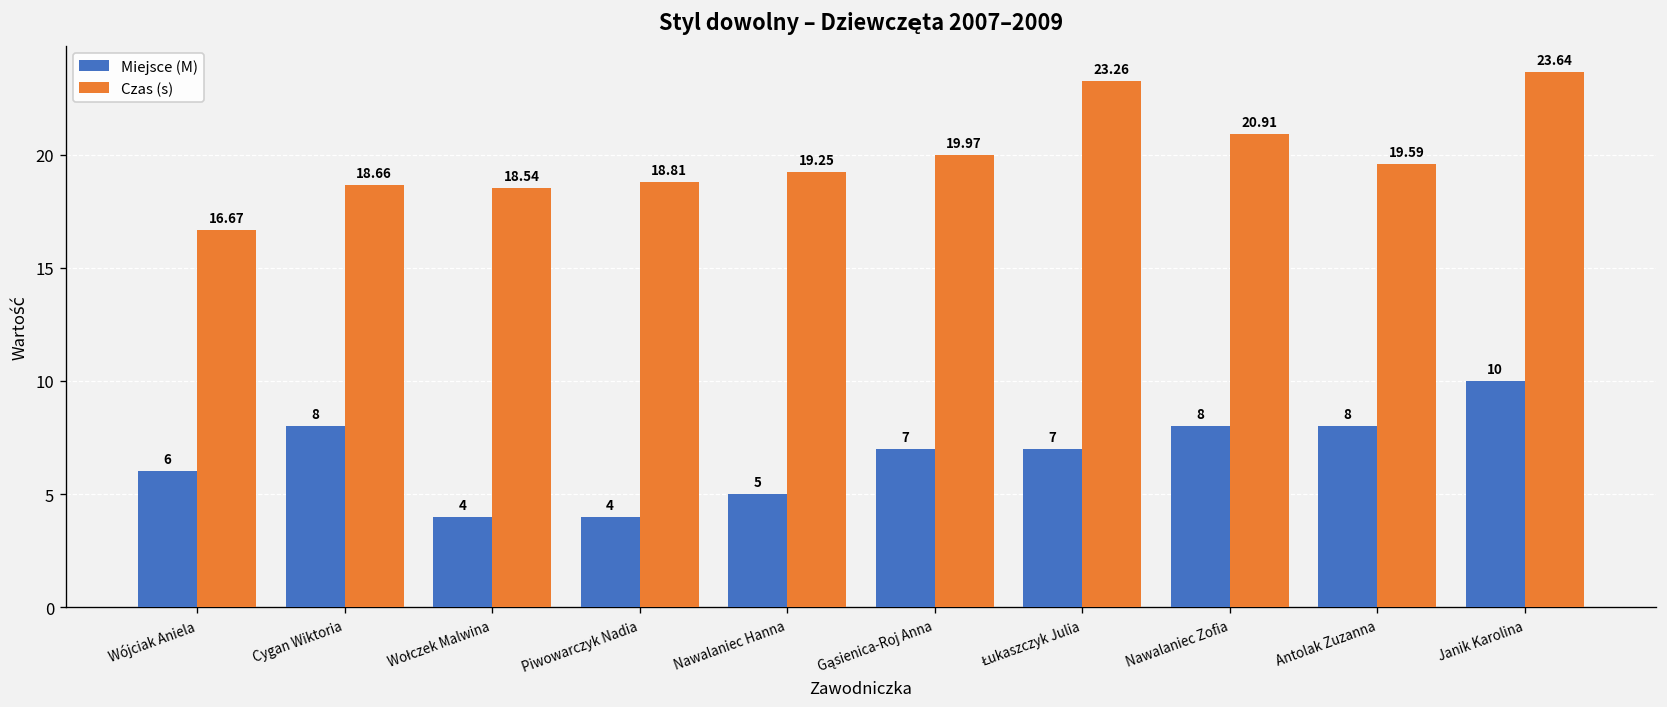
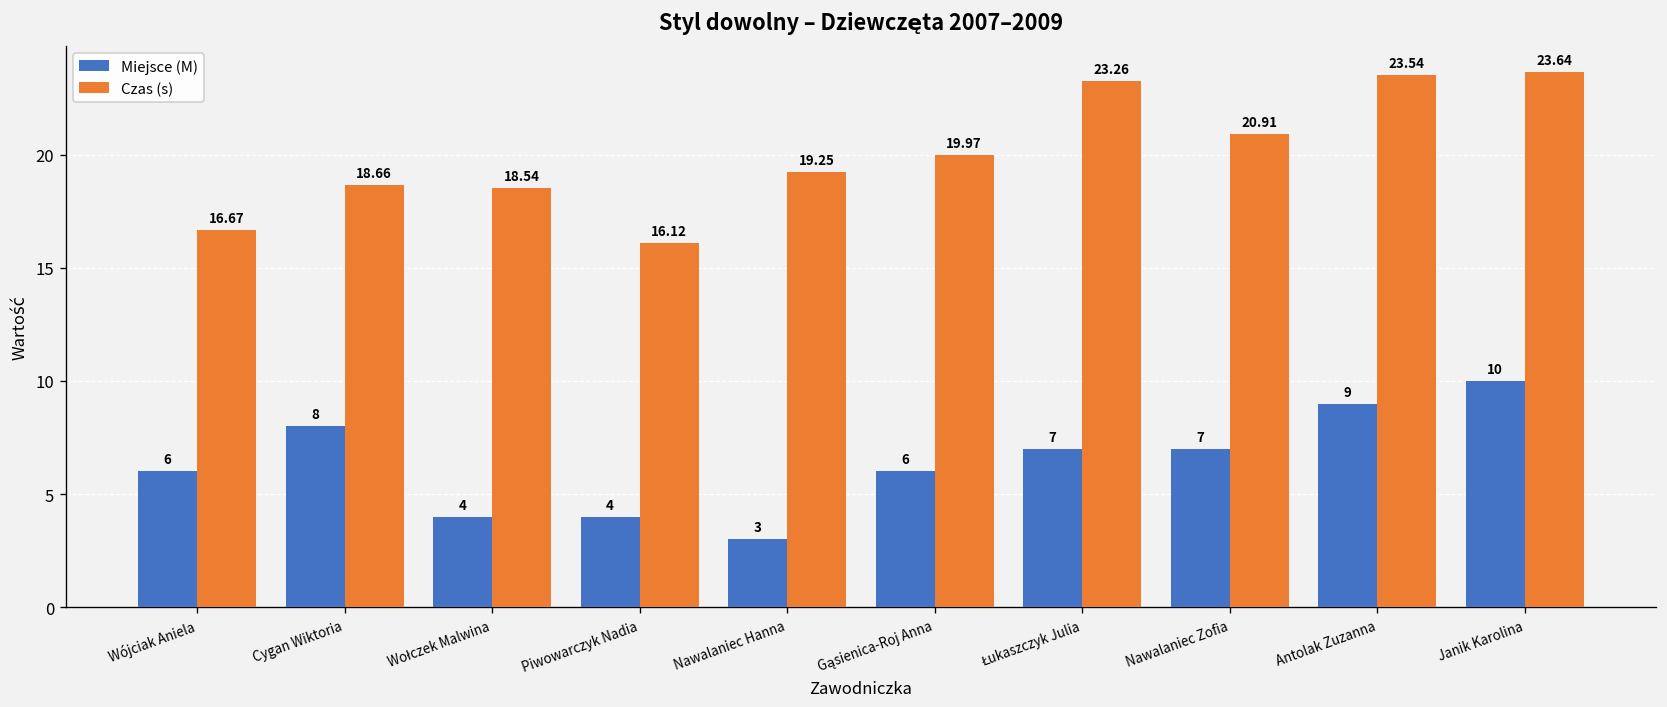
Czas (s), Piwowarczyk Nadia: 18.81 -> 16.12
Miejsce (M), Nawalaniec Hanna: 5 -> 3
Miejsce (M), Gąsienica-Roj Anna: 7 -> 6
Miejsce (M), Nawalaniec Zofia: 8 -> 7
Miejsce (M), Antolak Zuzanna: 8 -> 9
Czas (s), Antolak Zuzanna: 19.59 -> 23.54
